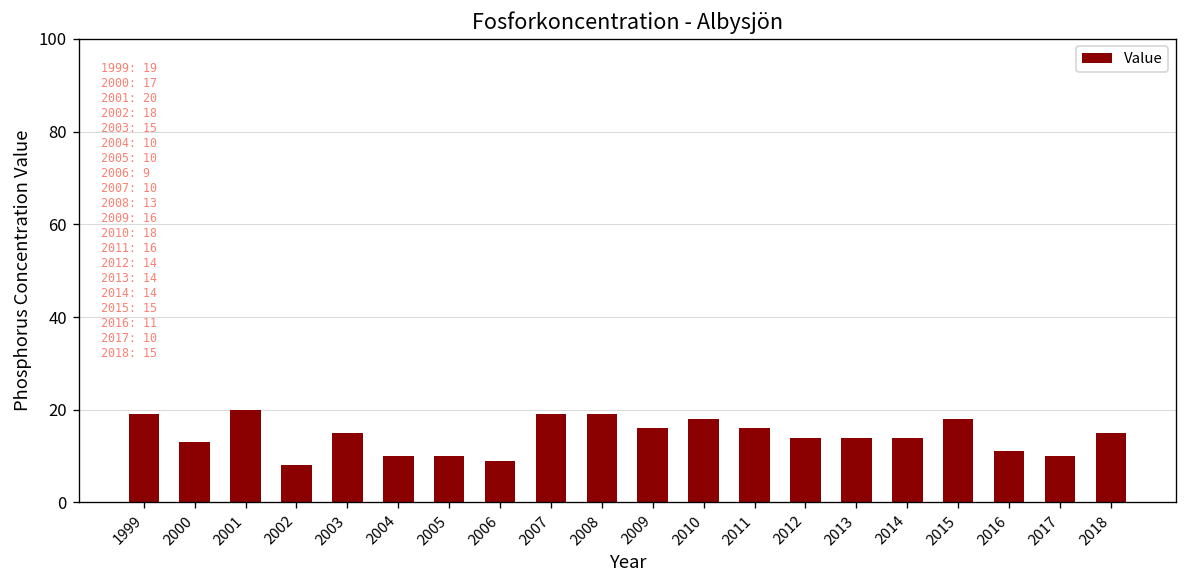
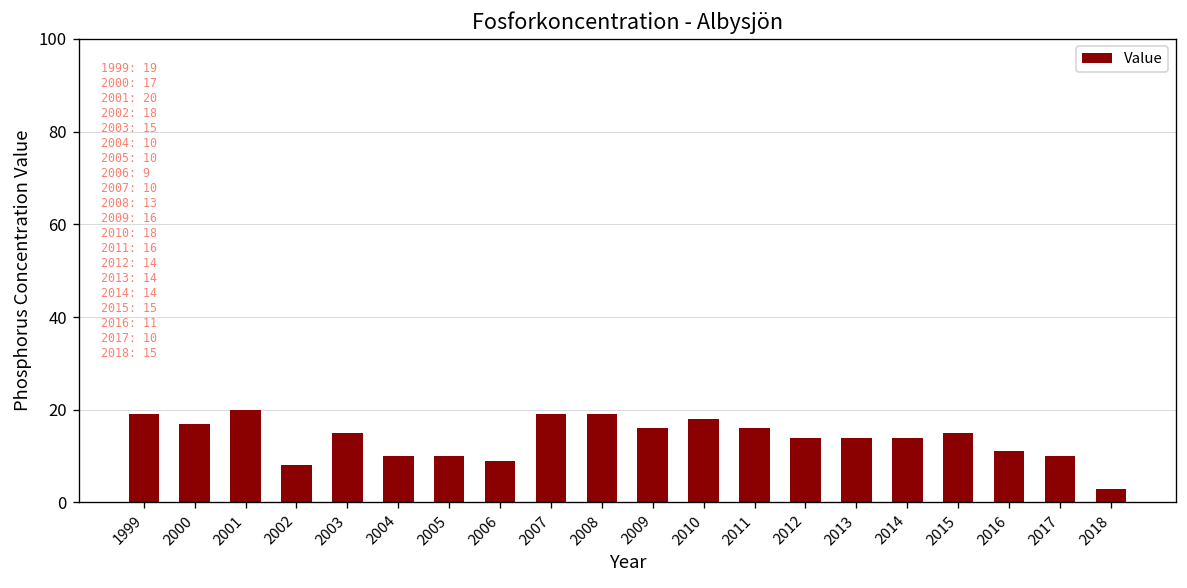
2000: 13 -> 17
2015: 18 -> 15
2018: 15 -> 3
